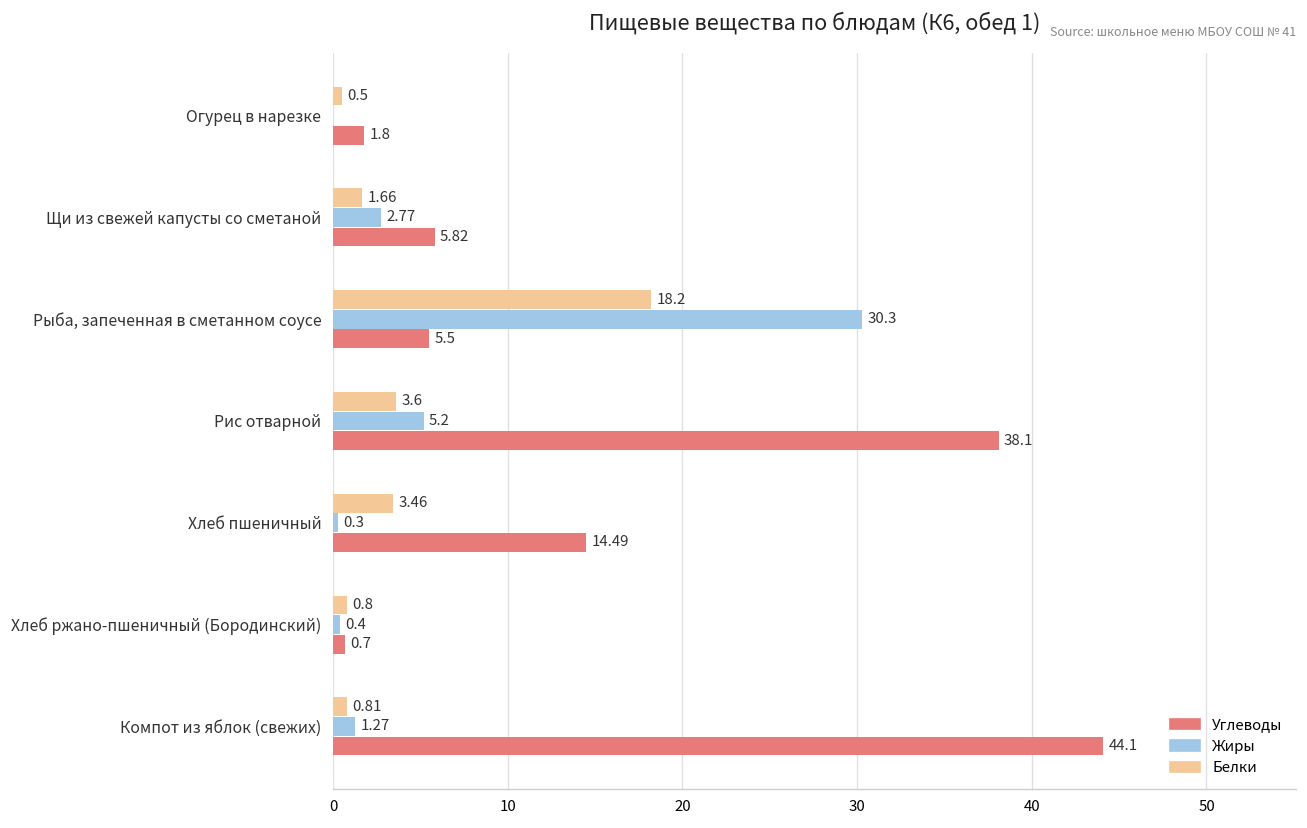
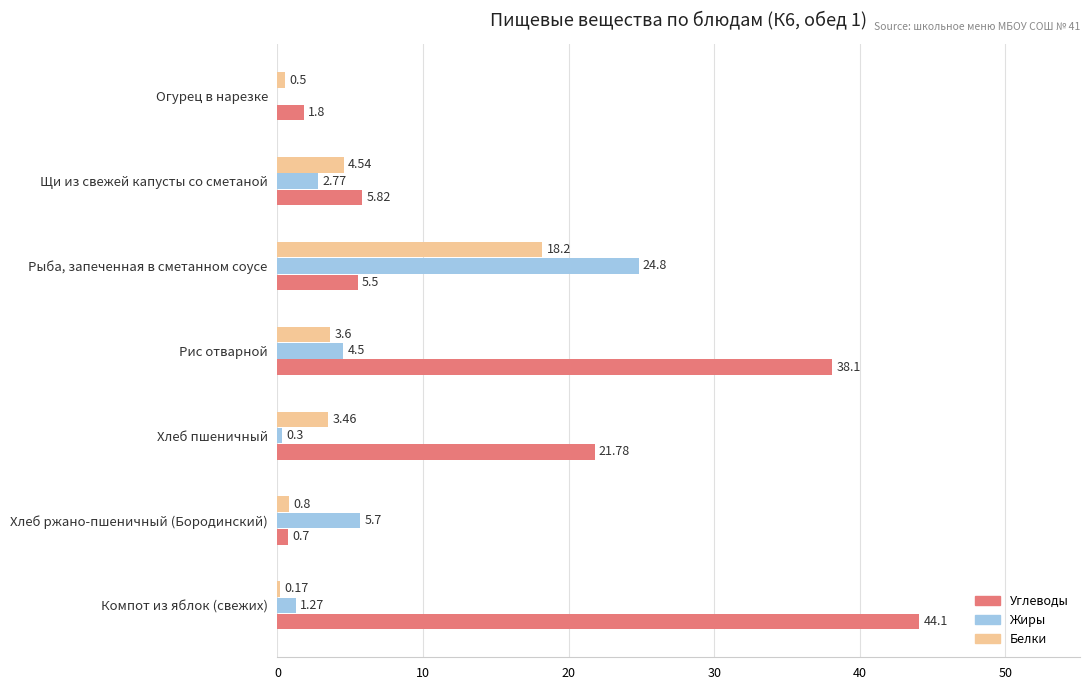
Белки, Щи из свежей капусты со сметаной: 1.66 -> 4.54
Жиры, Рыба, запеченная в сметанном соусе: 30.3 -> 24.8
Жиры, Рис отварной: 5.2 -> 4.5
Углеводы, Хлеб пшеничный: 14.49 -> 21.78
Жиры, Хлеб ржано-пшеничный (Бородинский): 0.4 -> 5.7
Белки, Компот из яблок (свежих): 0.81 -> 0.17
